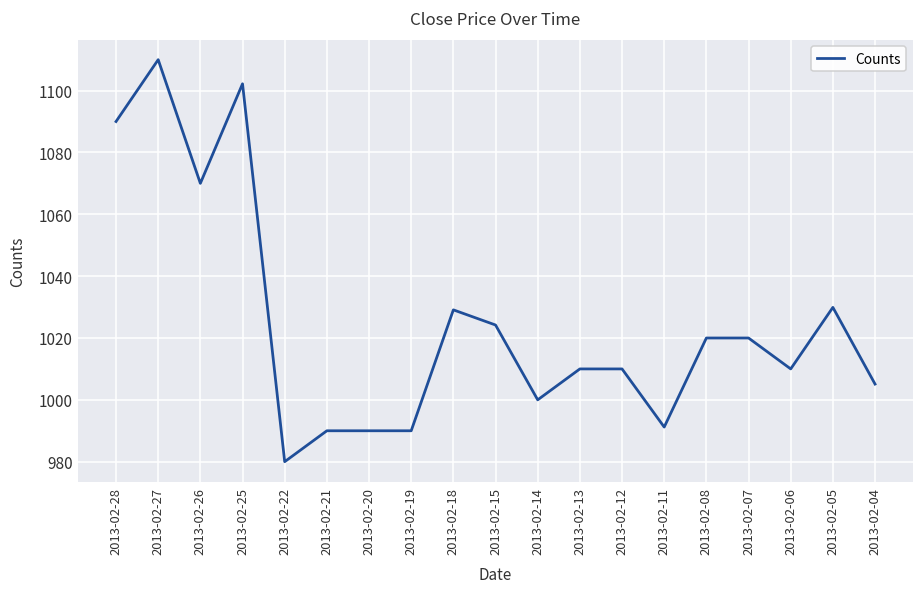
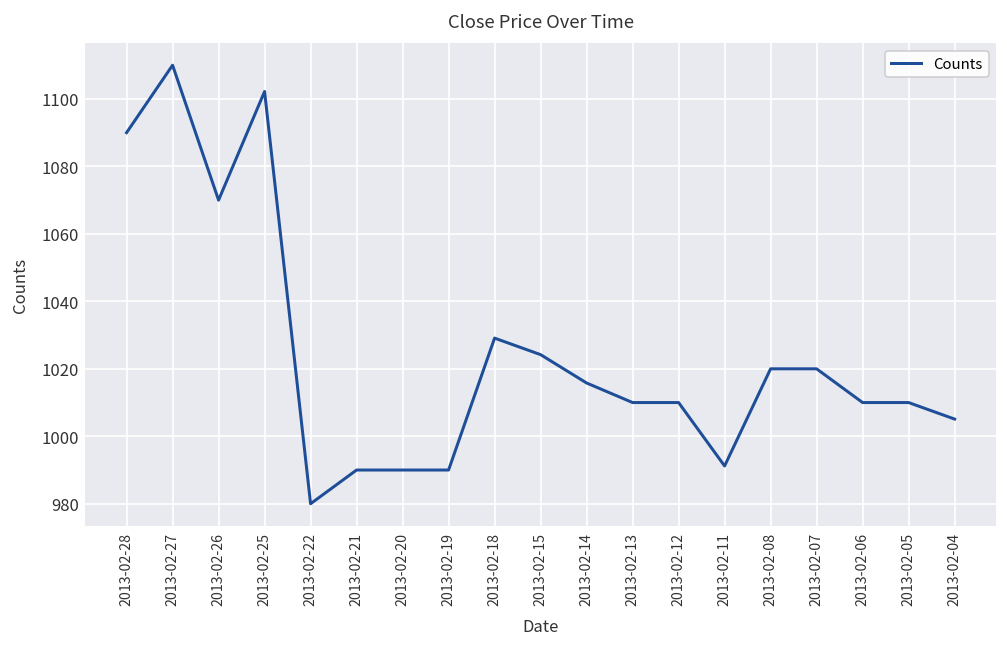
2013-02-14: 1000 -> 1016
2013-02-05: 1030 -> 1010
